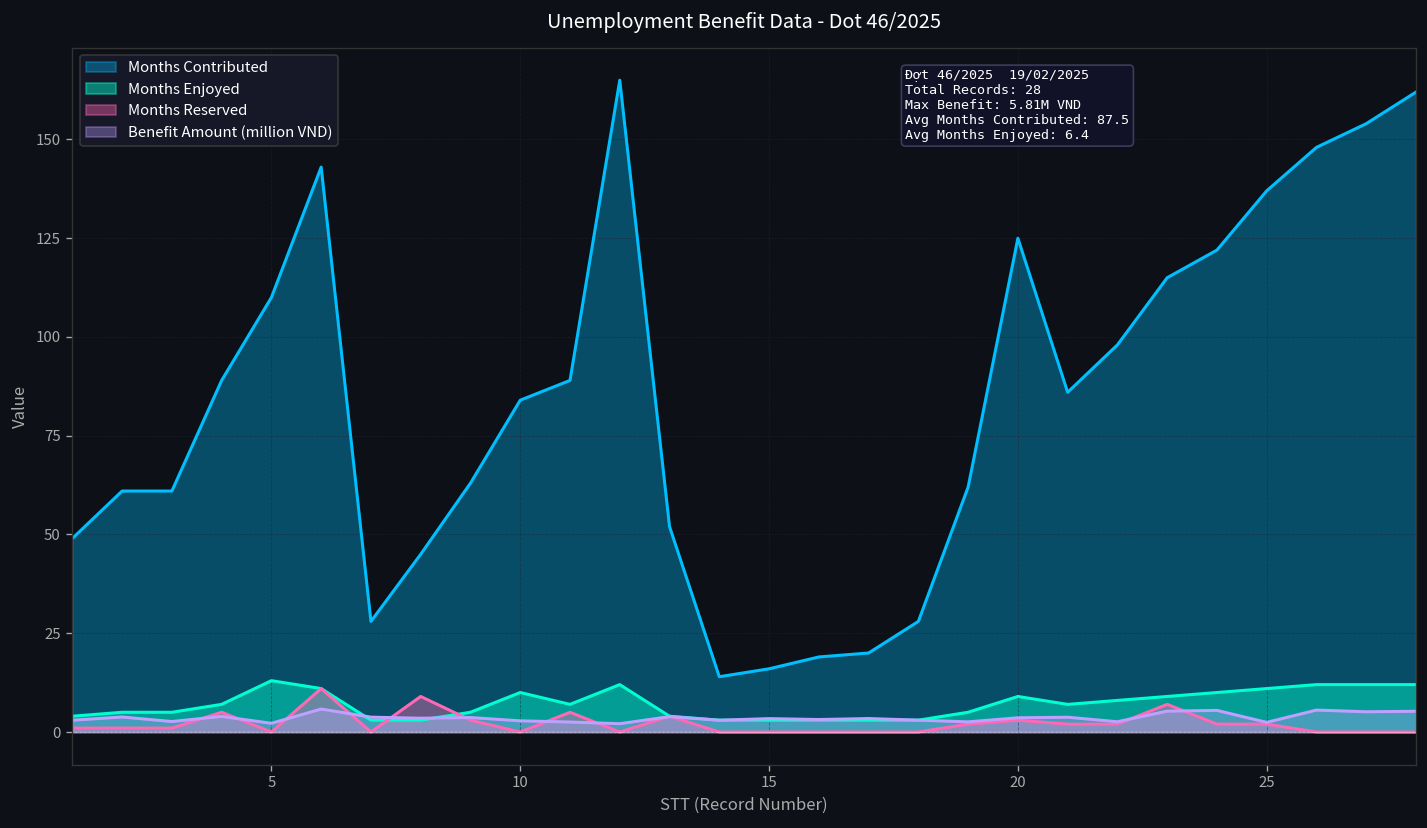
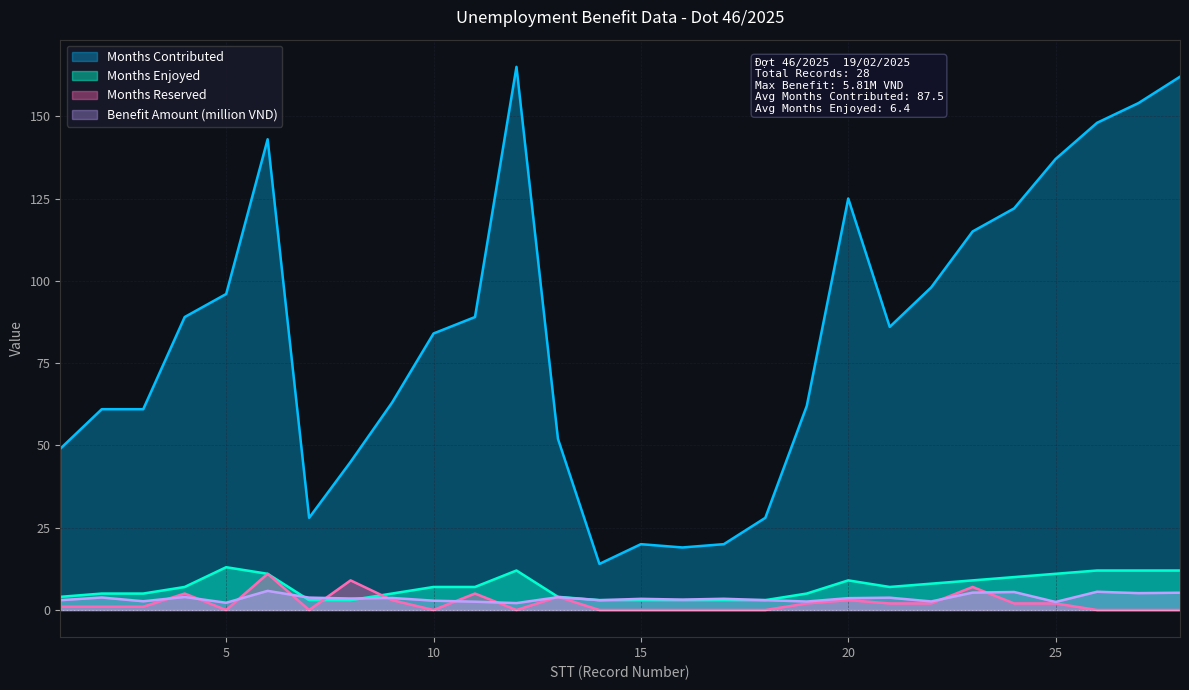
Months Contributed, 5: 110 -> 96
Months Enjoyed, 10: 10 -> 7
Months Contributed, 15: 16 -> 20
